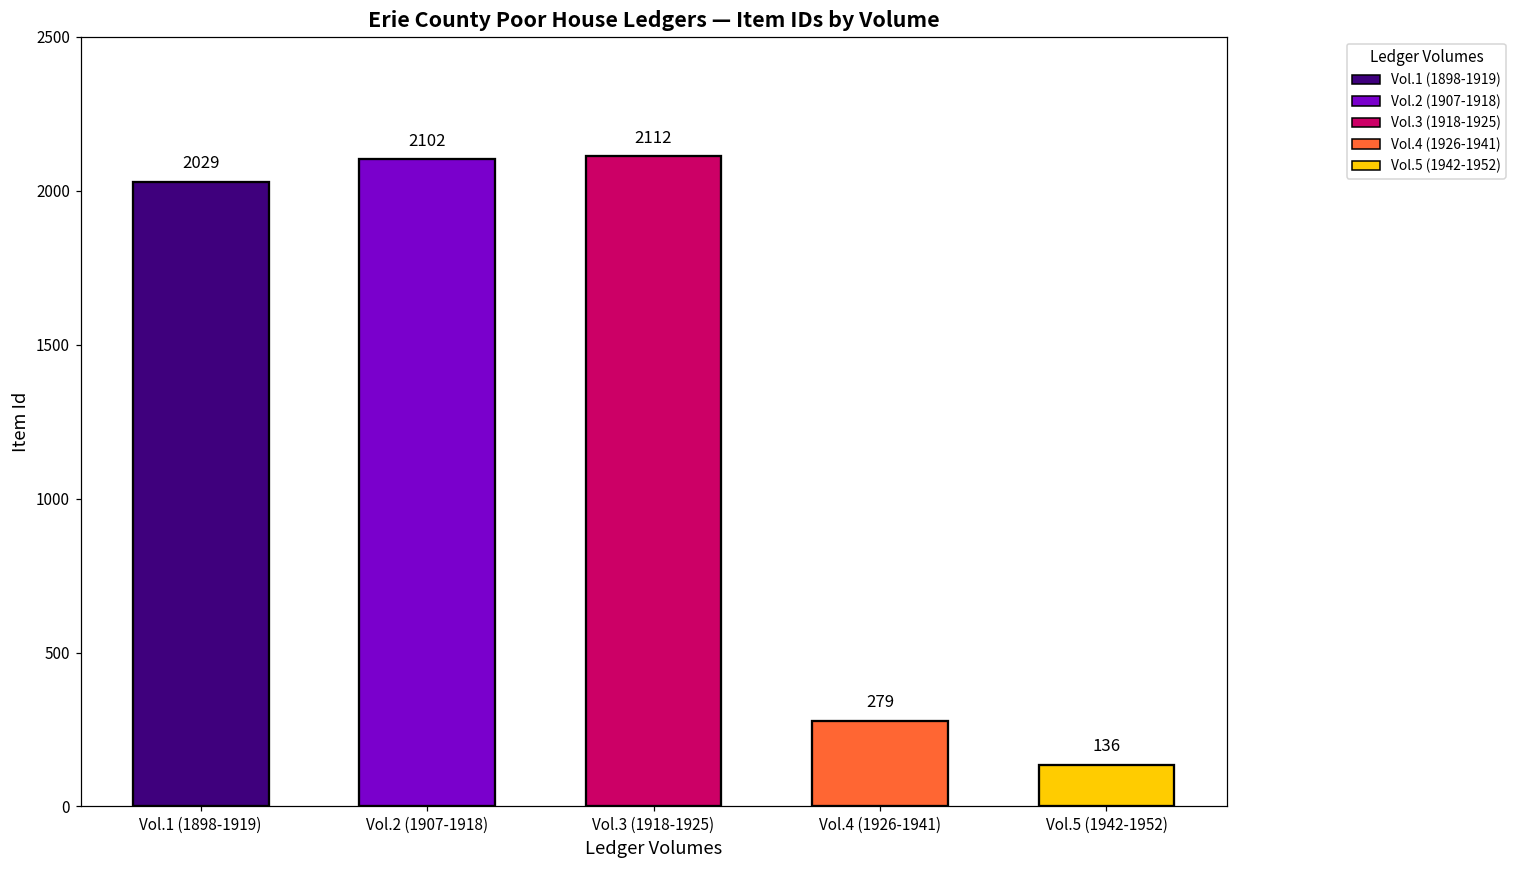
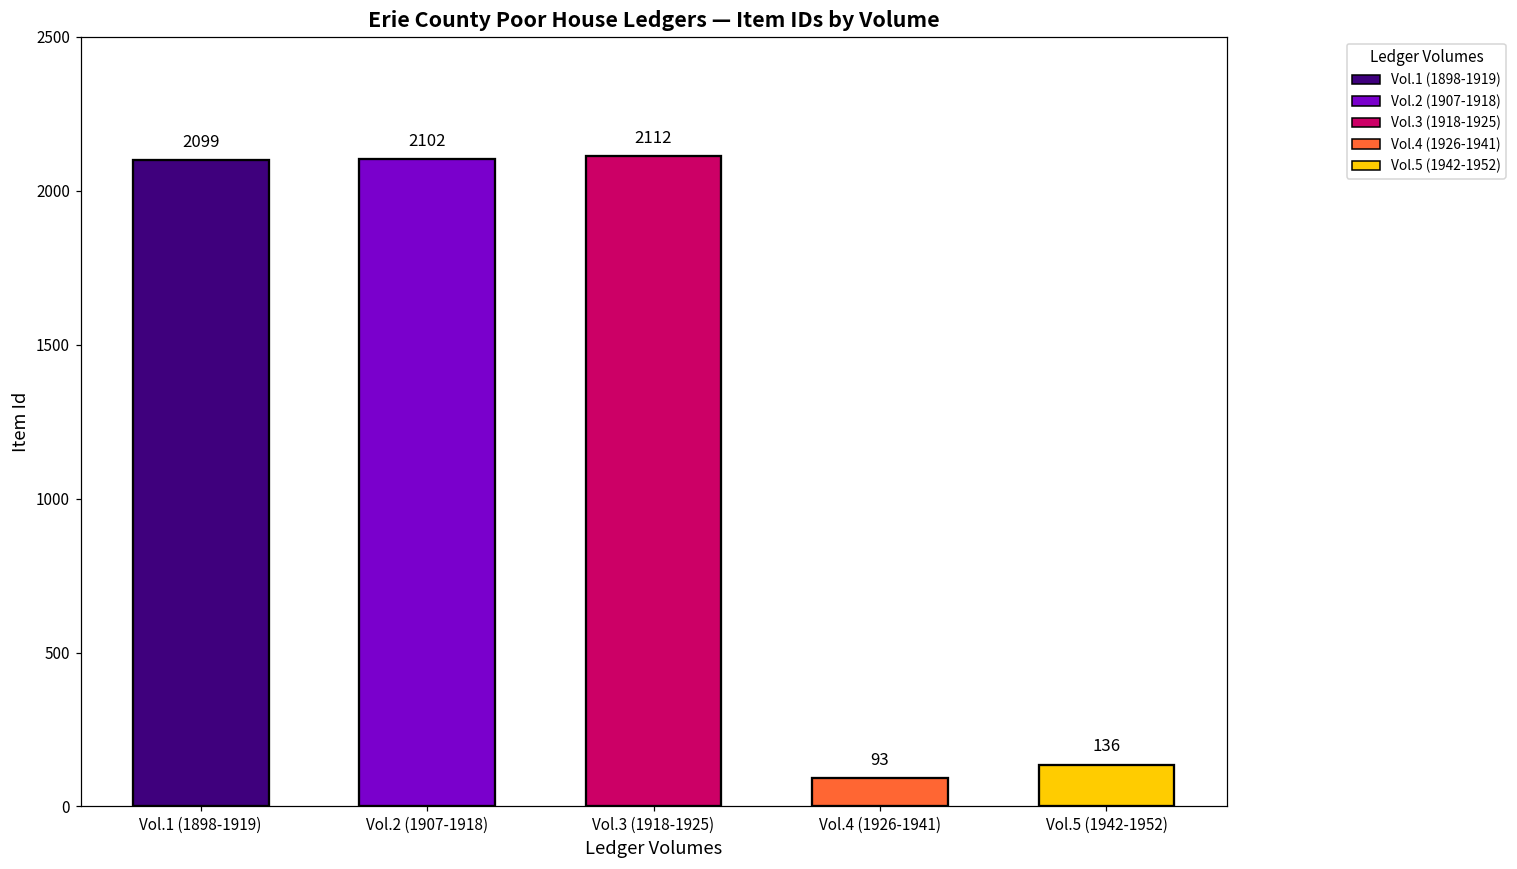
Vol.1 (1898-1919): 2029 -> 2099
Vol.4 (1926-1941): 279 -> 93
